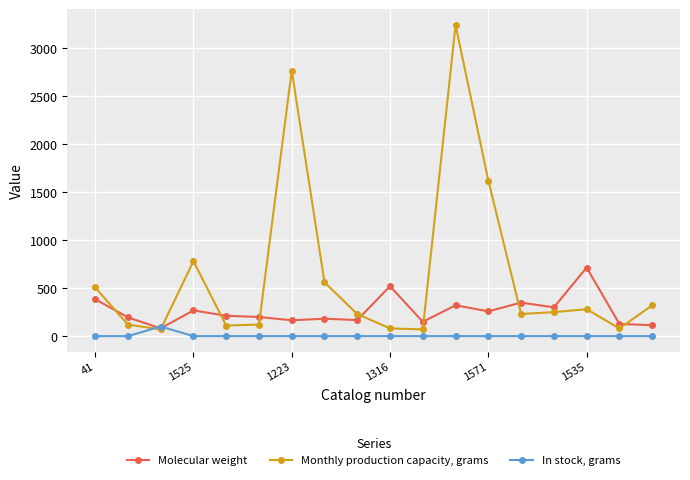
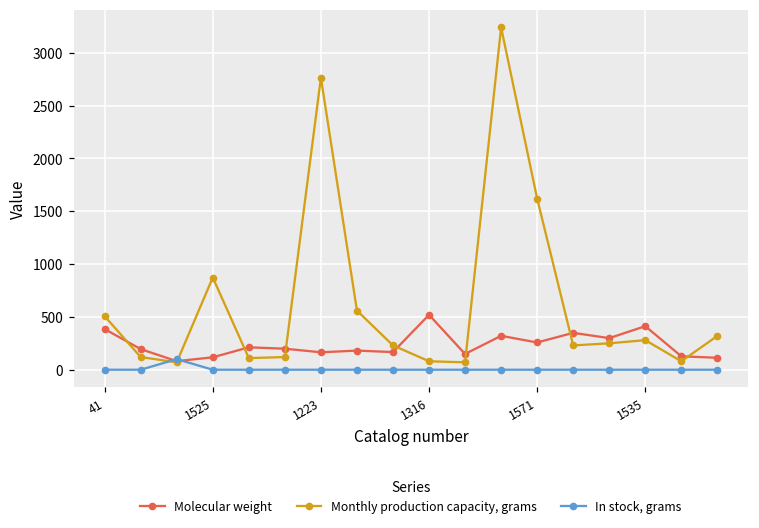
Molecular weight, 1525: 300 -> 100
Monthly production capacity, grams, 1525: 800 -> 900
Molecular weight, 1535: 700 -> 400
